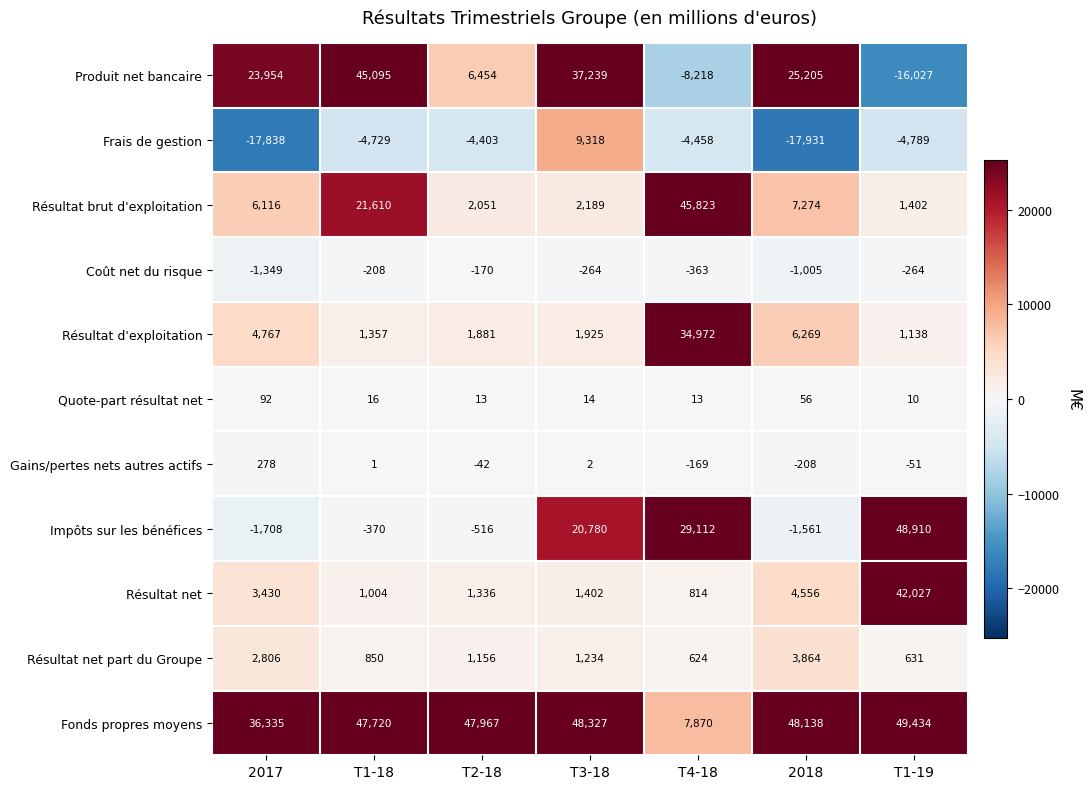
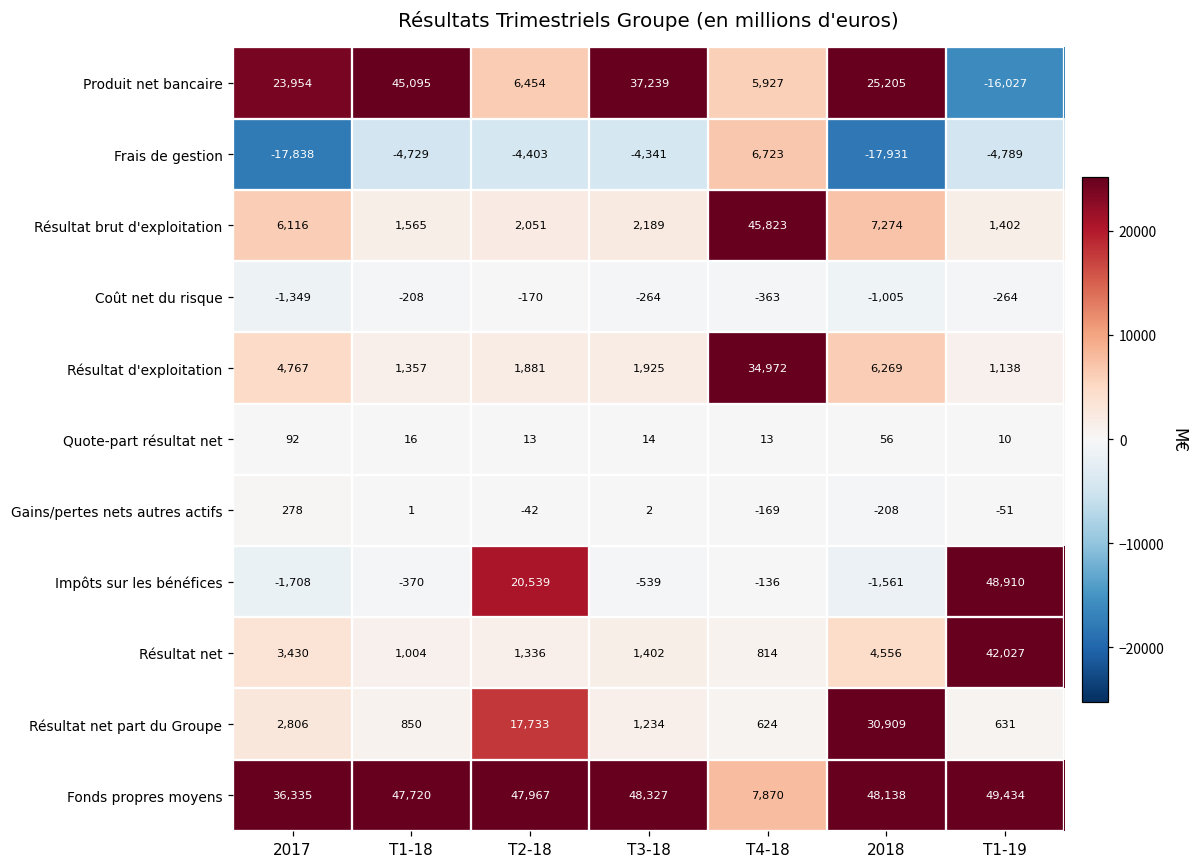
Produit net bancaire, T4-18: -8,218 -> 5,927
Frais de gestion, T3-18: 9,318 -> -4,341
Frais de gestion, T4-18: -4,458 -> 6,723
Résultat brut d'exploitation, T1-18: 21,610 -> 1,565
Impôts sur les bénéfices, T2-18: -516 -> 20,539
Impôts sur les bénéfices, T3-18: 20,780 -> -539
Impôts sur les bénéfices, T4-18: 29,112 -> -136
Résultat net part du Groupe, T2-18: 1,156 -> 17,733
Résultat net part du Groupe, 2018: 3,864 -> 30,909
